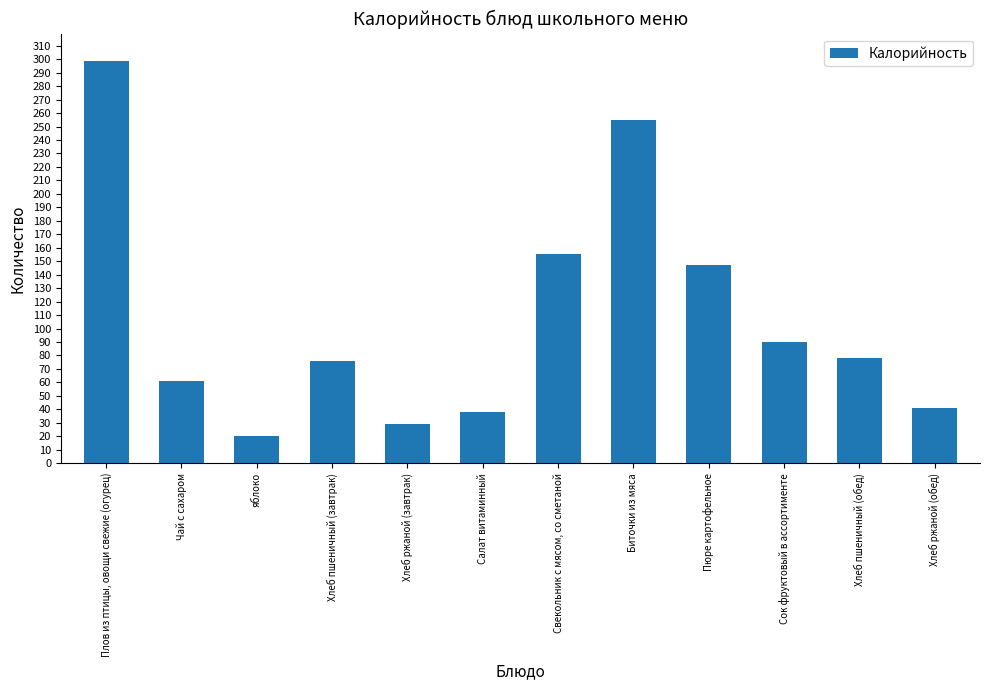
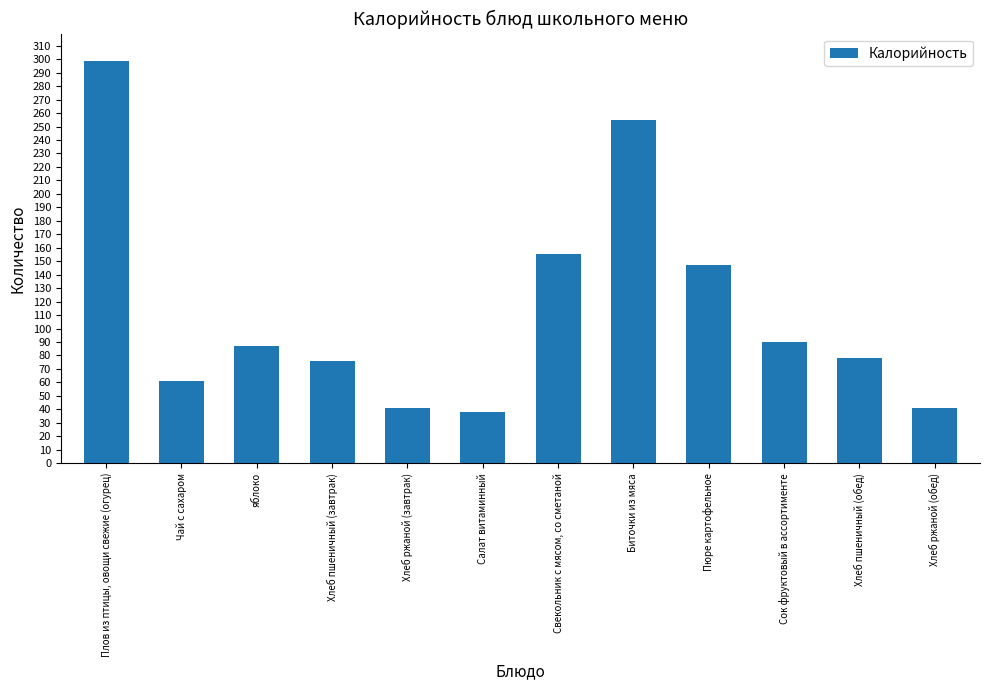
яблоко: 20 -> 87
Хлеб ржаной (завтрак): 29 -> 41
